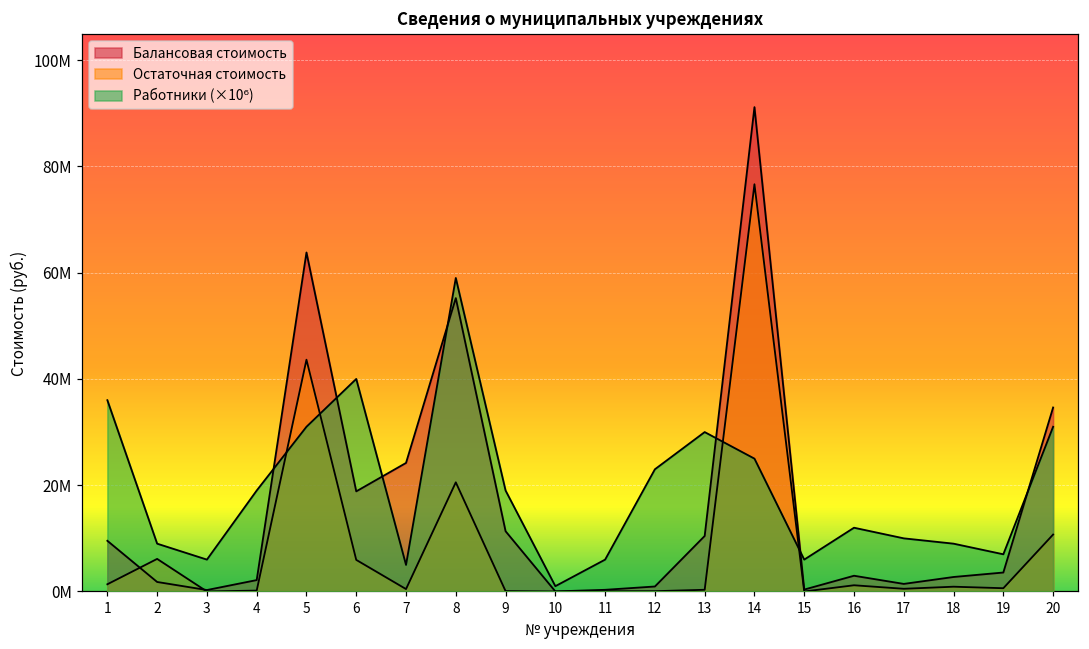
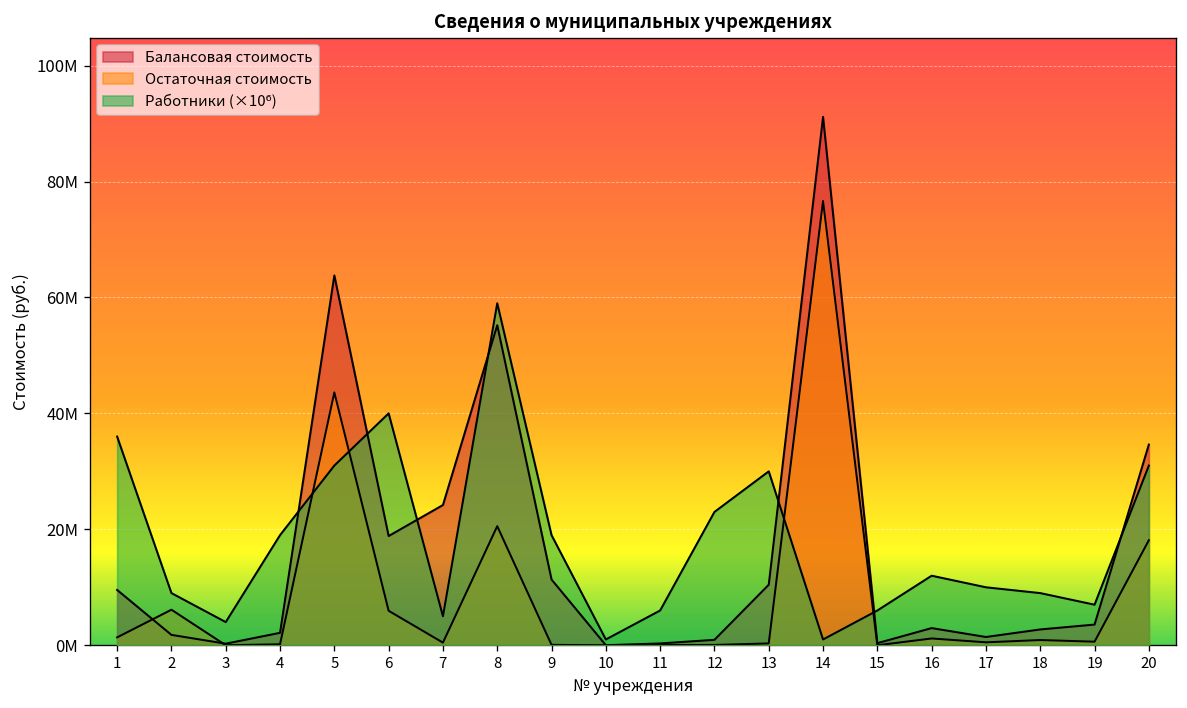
Работники (×10⁶), 3: 6000000 -> 4000000
Работники (×10⁶), 14: 25000000 -> 1000000
Остаточная стоимость, 20: 11000000 -> 18000000
